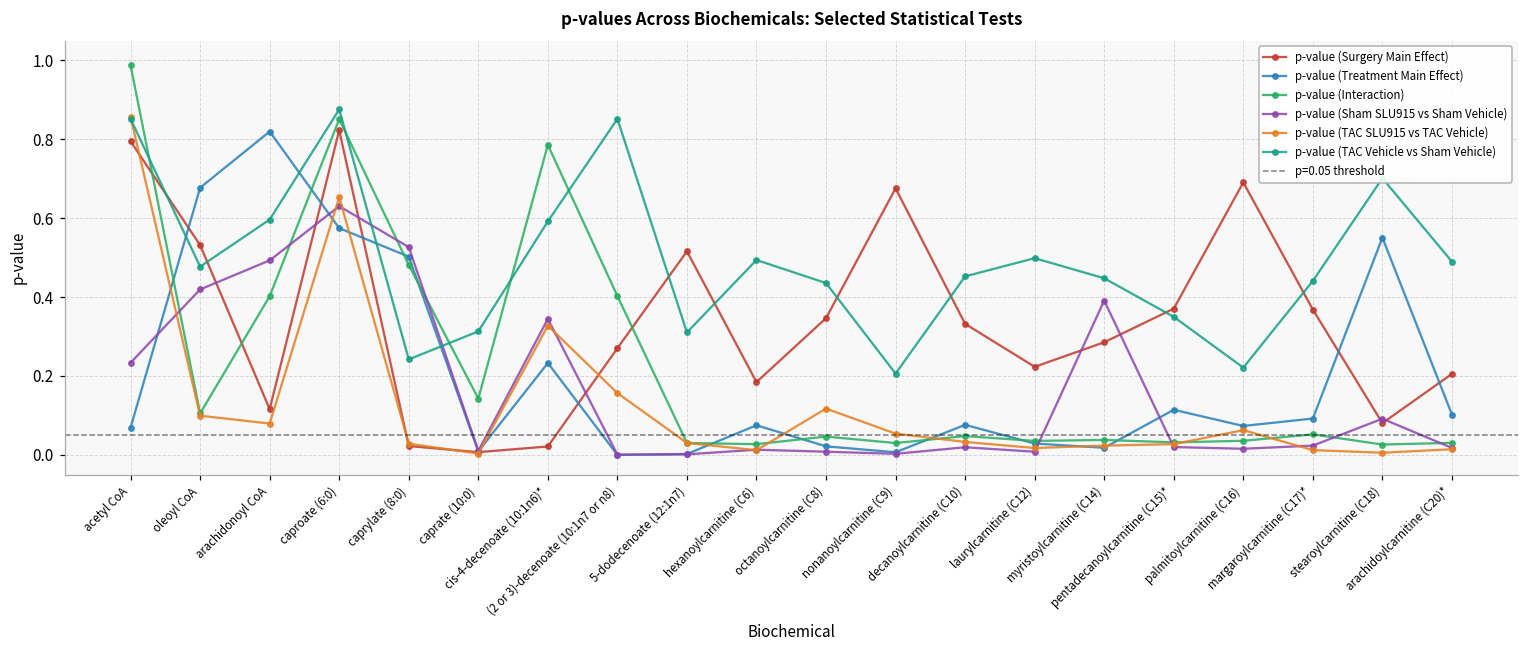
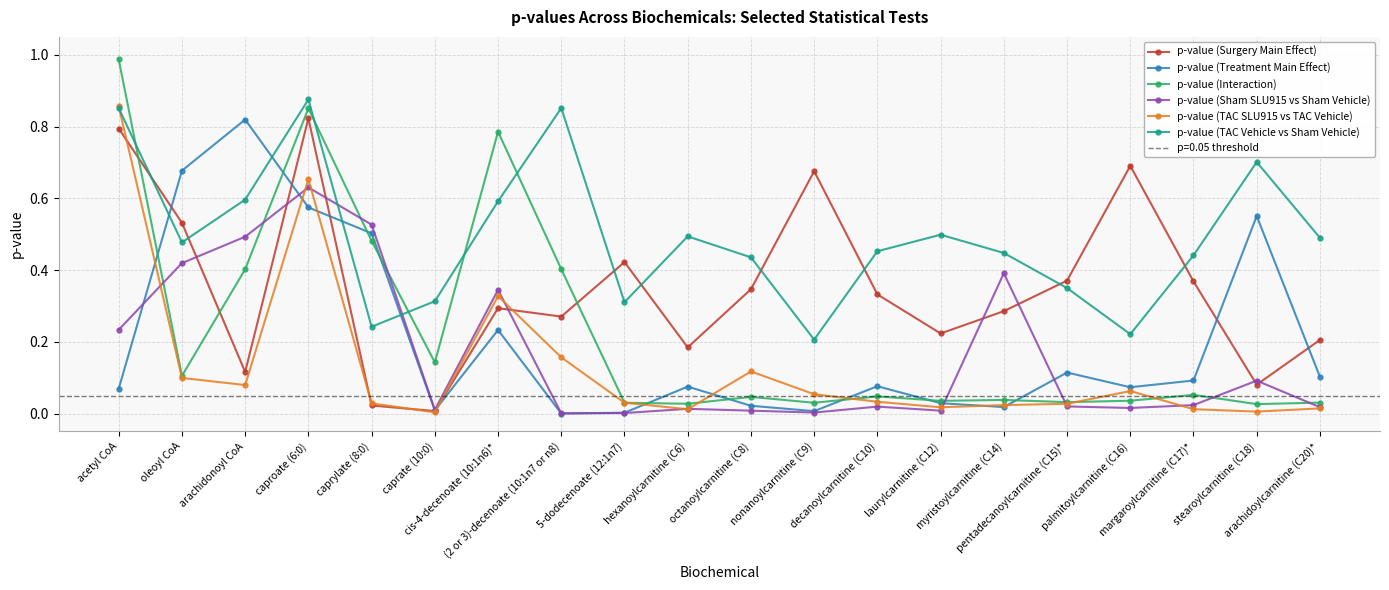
p-value (Surgery Main Effect), cis-4-decenoate (10:1n6)*: 0.02 -> 0.29
p-value (Surgery Main Effect), 5-dodecenoate (12:1n7): 0.52 -> 0.42
